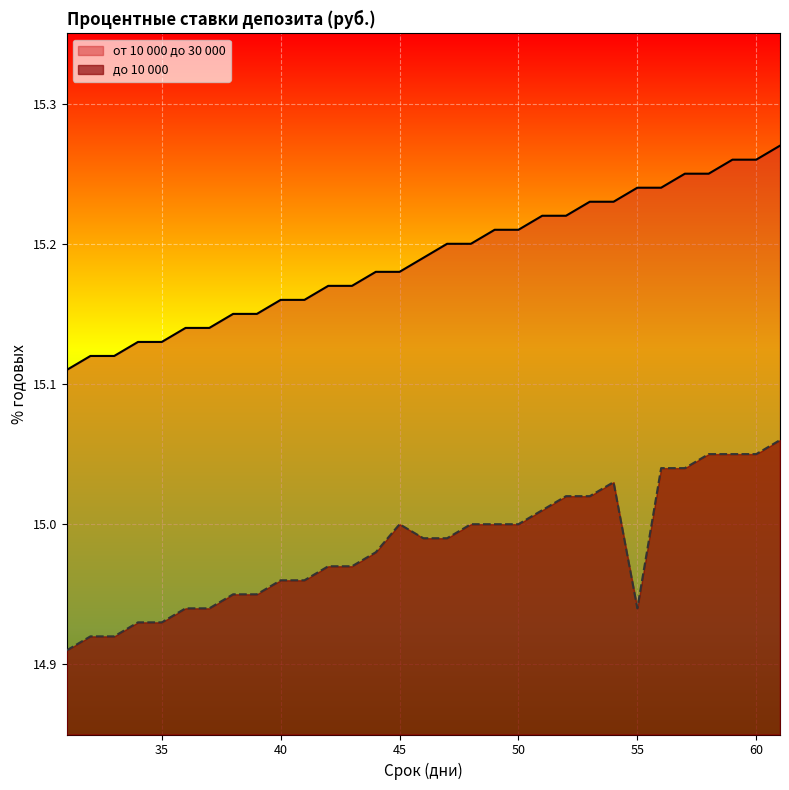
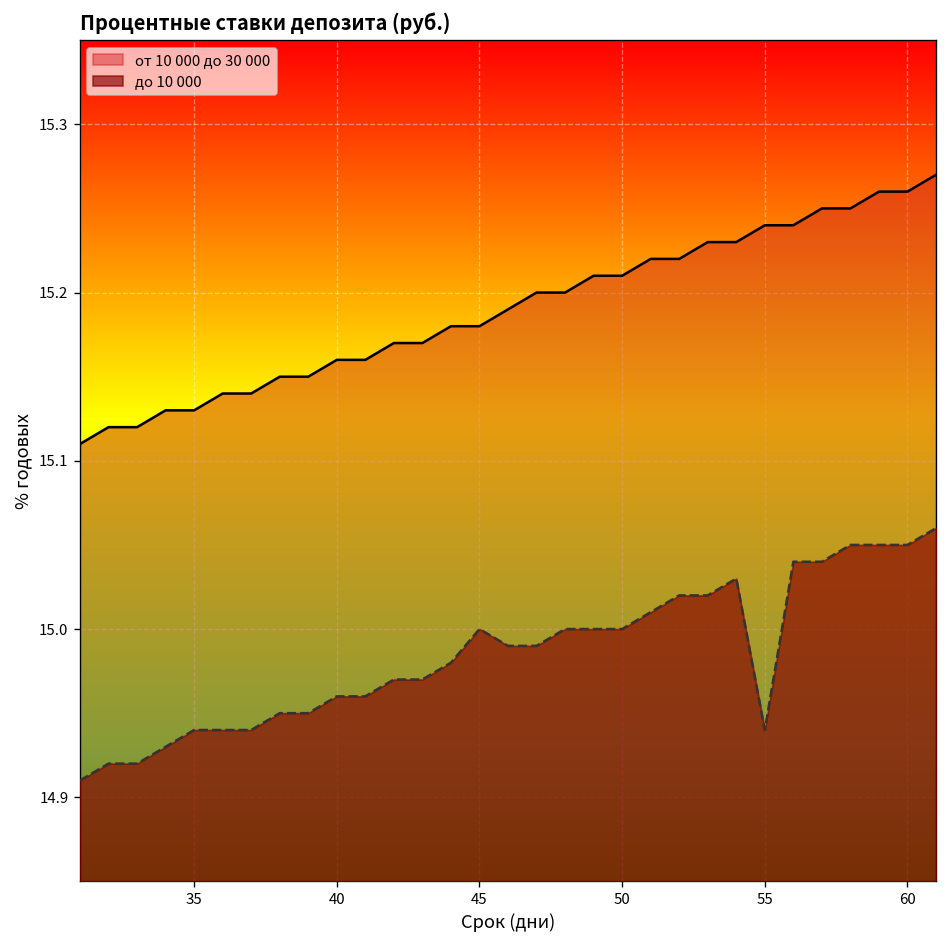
до 10 000, 35: 14.93 -> 14.94
